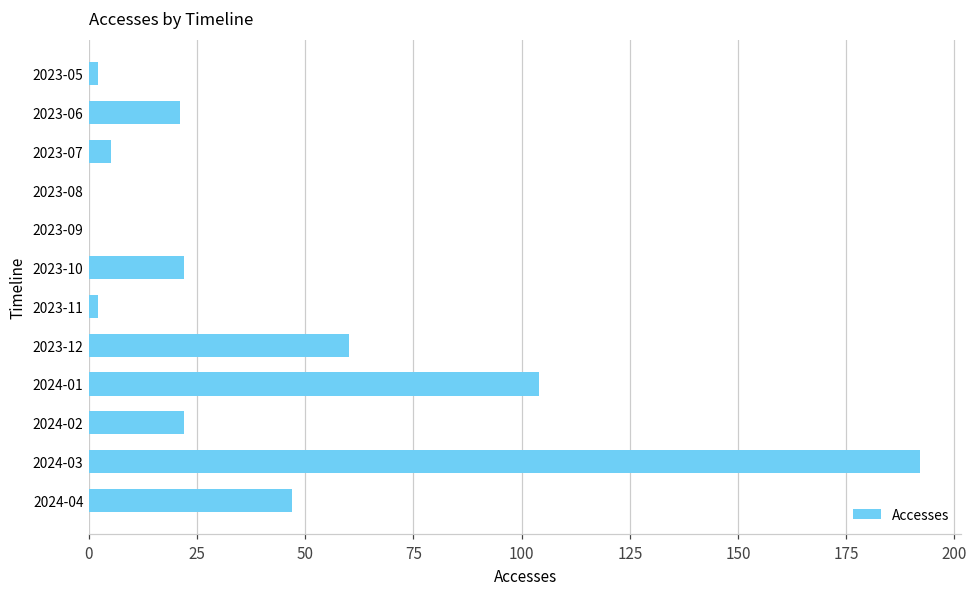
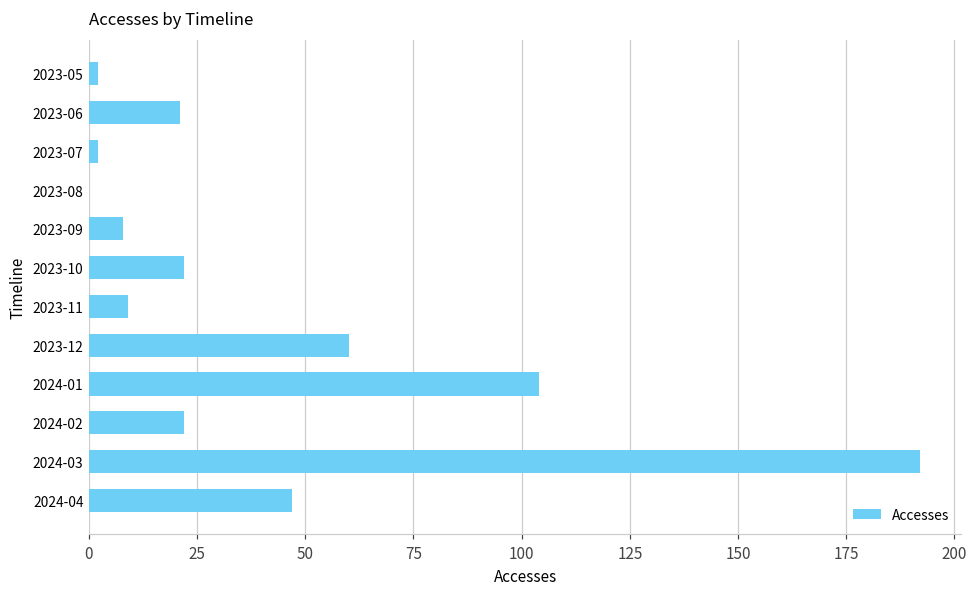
2023-07: 5 -> 2
2023-09: 0 -> 8
2023-11: 2 -> 9
